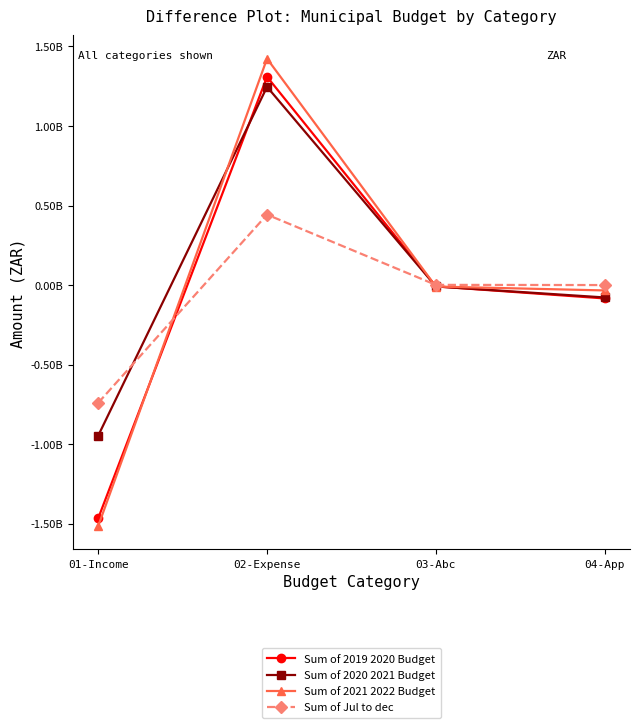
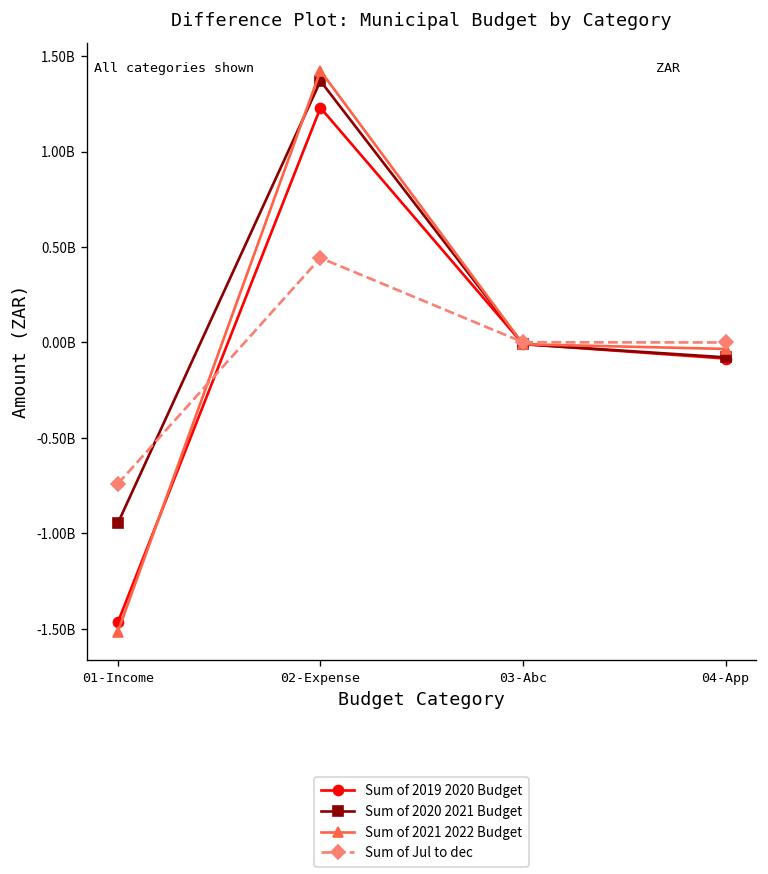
Sum of 2019 2020 Budget, 02-Expense: 1310000000 -> 1230000000
Sum of 2020 2021 Budget, 02-Expense: 1250000000 -> 1370000000
